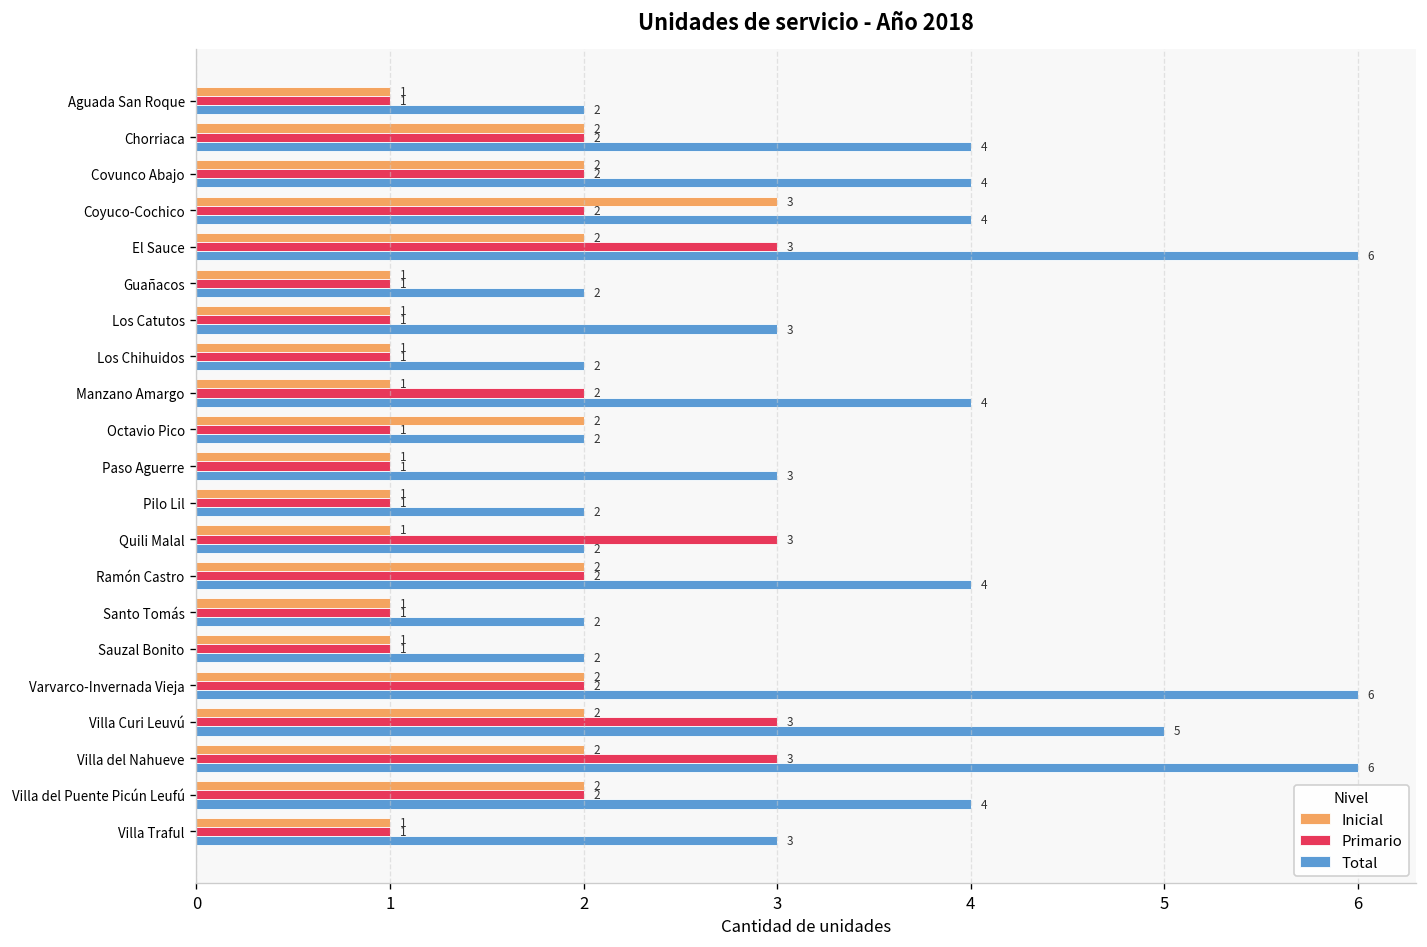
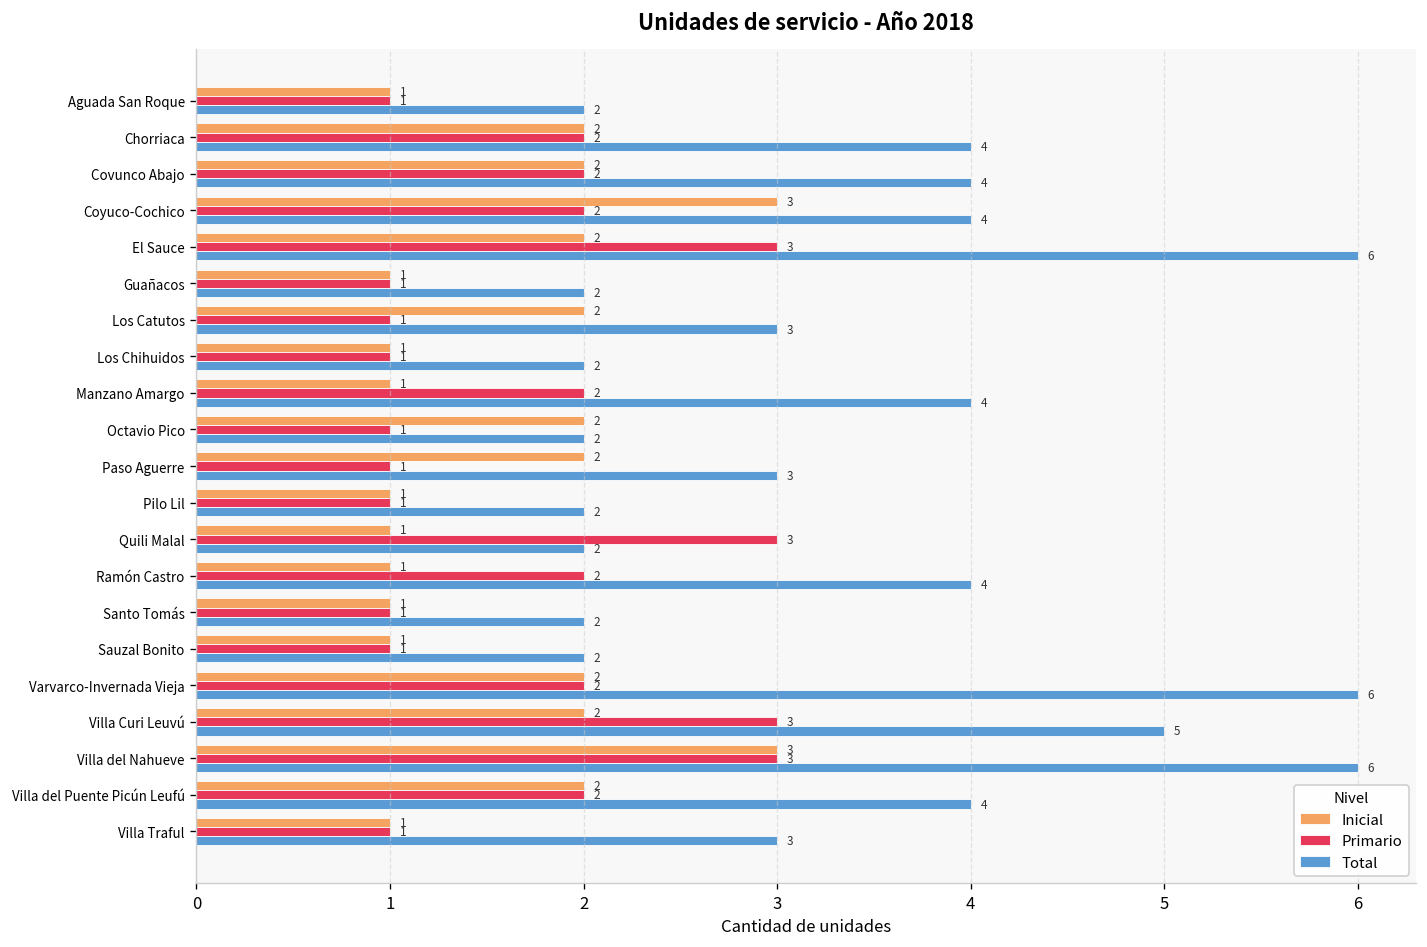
Inicial, Los Catutos: 1 -> 2
Inicial, Paso Aguerre: 1 -> 2
Inicial, Ramón Castro: 2 -> 1
Inicial, Villa del Nahueve: 2 -> 3
